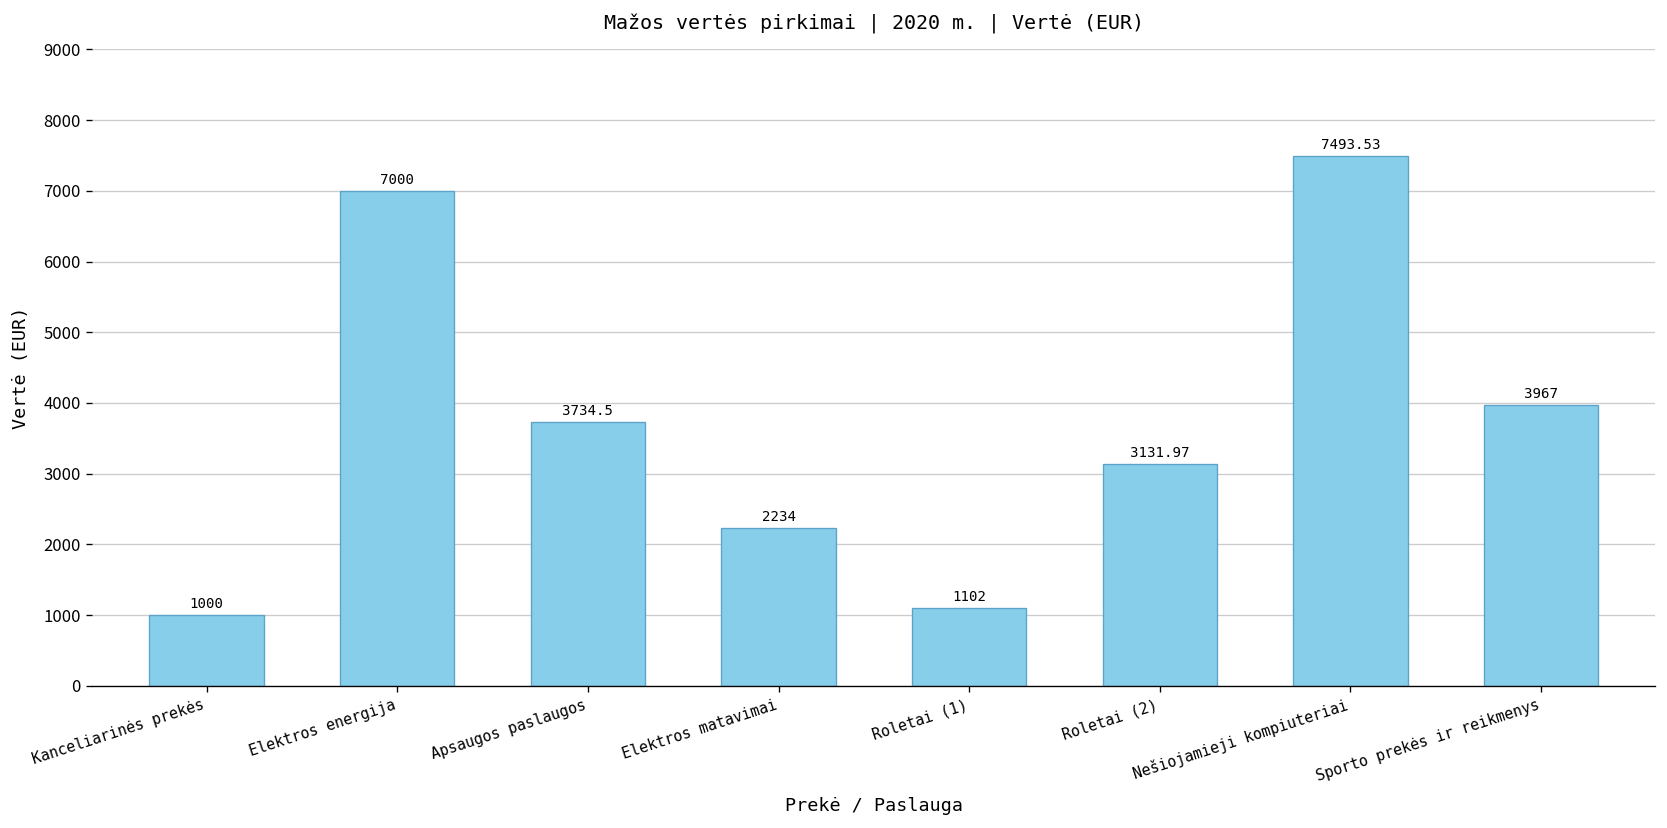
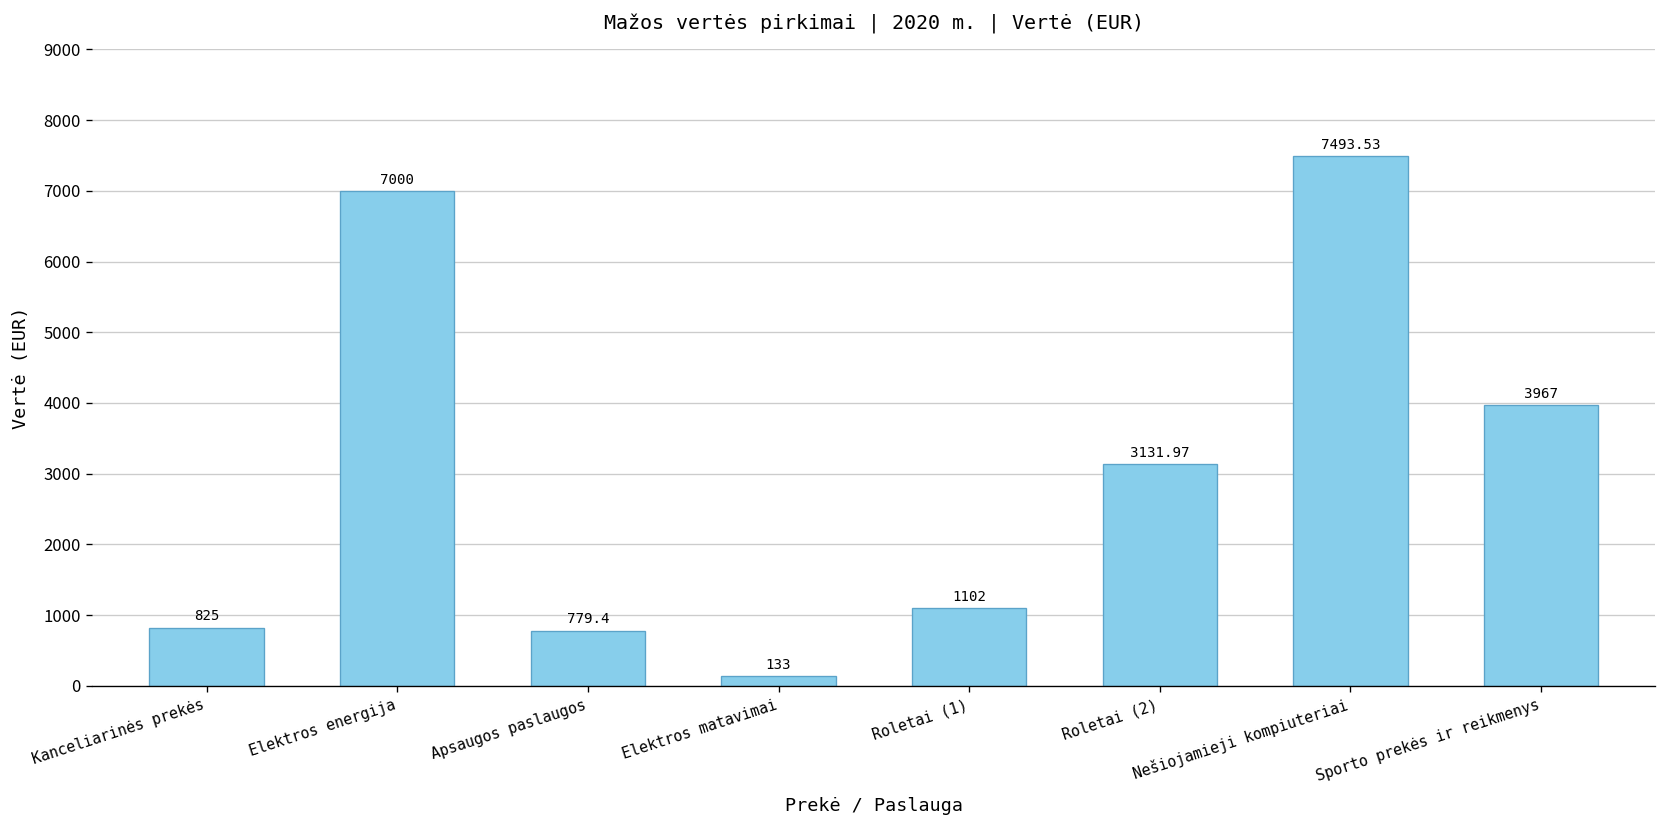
Kanceliarinės prekės: 1000 -> 825
Apsaugos paslaugos: 3734.5 -> 779.4
Elektros matavimai: 2234 -> 133
